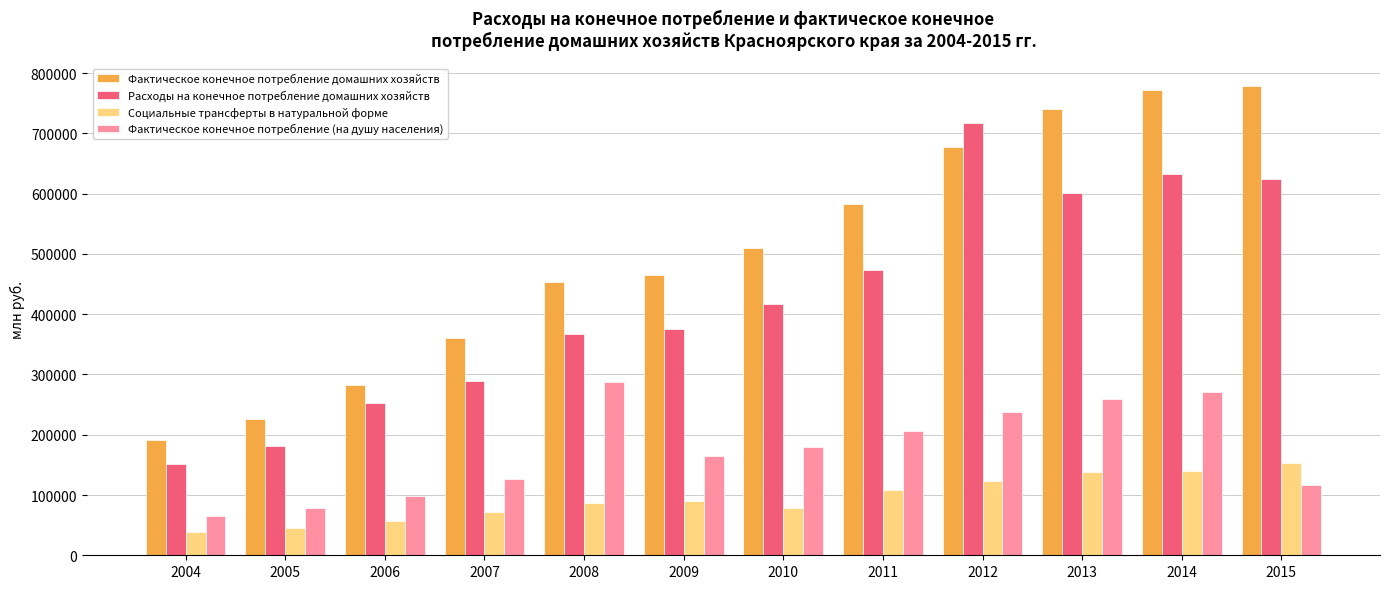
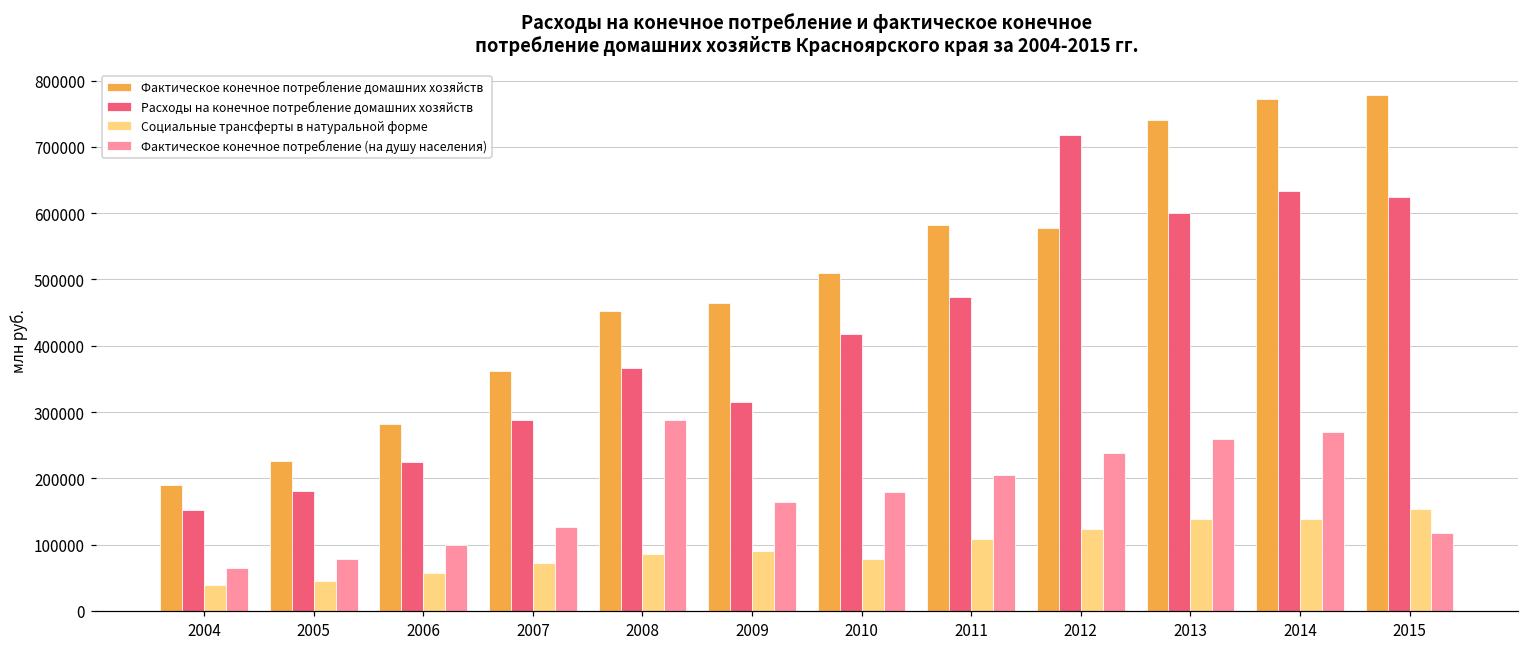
Расходы на конечное потребление домашних хозяйств, 2006: 250000 -> 230000
Расходы на конечное потребление домашних хозяйств, 2009: 380000 -> 320000
Фактическое конечное потребление домашних хозяйств, 2012: 680000 -> 580000
